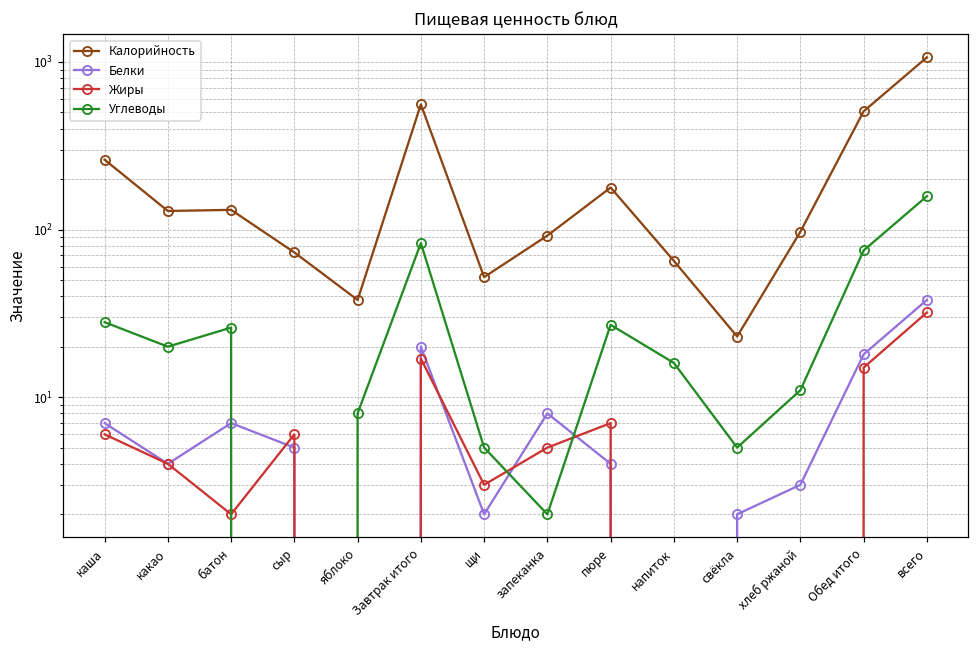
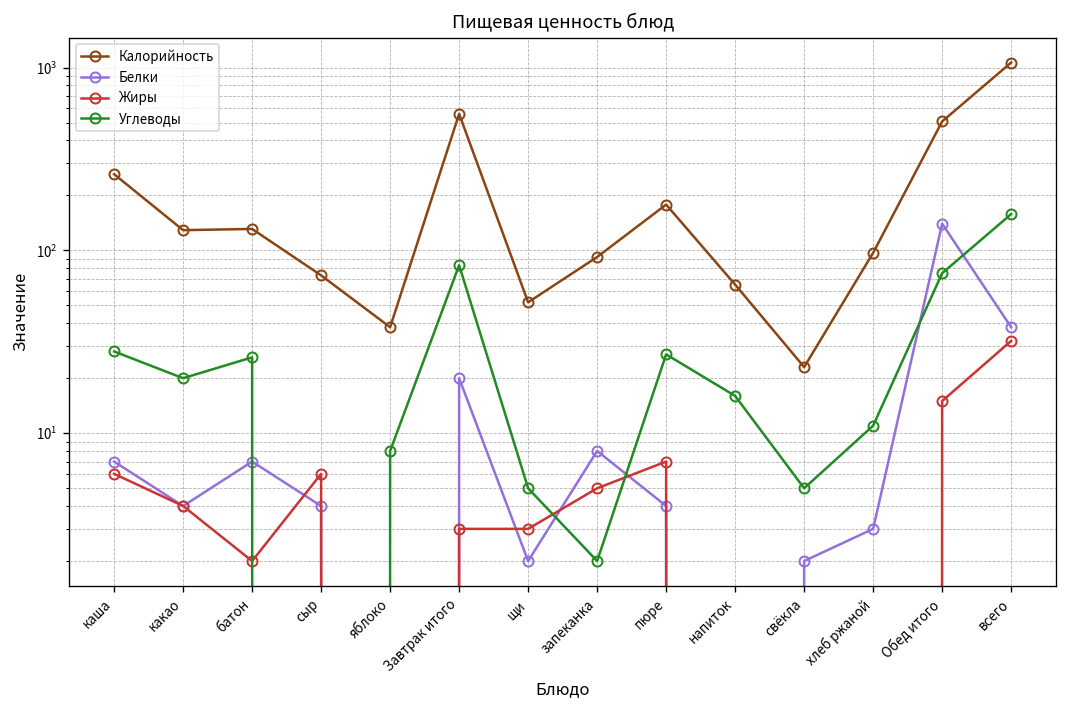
Белки, сыр: 5 -> 4
Жиры, Завтрак итого: 17 -> 3
Белки, Обед итого: 18 -> 140
